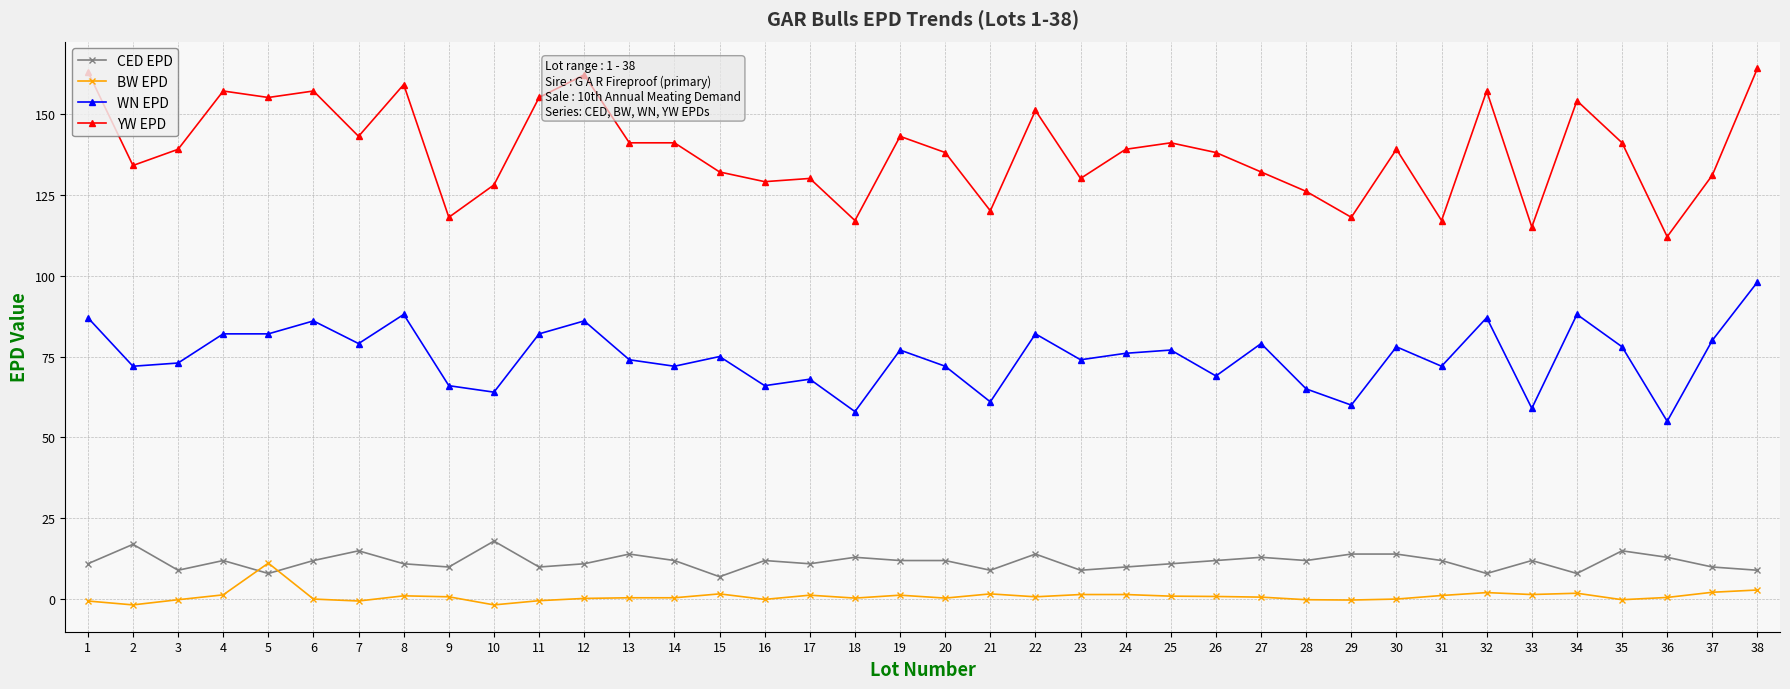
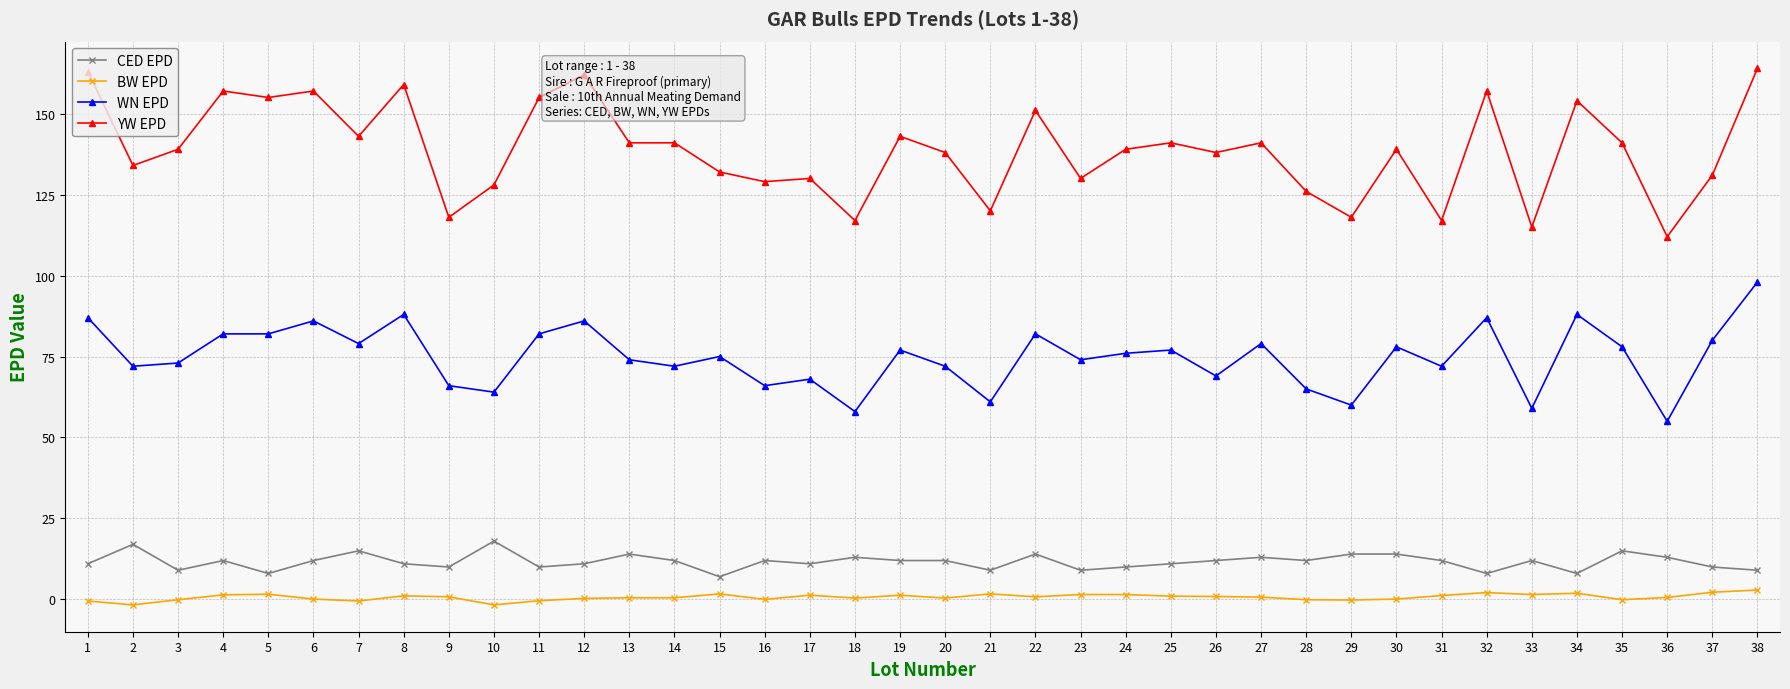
BW EPD, 5: 11 -> 2
YW EPD, 27: 132 -> 141
